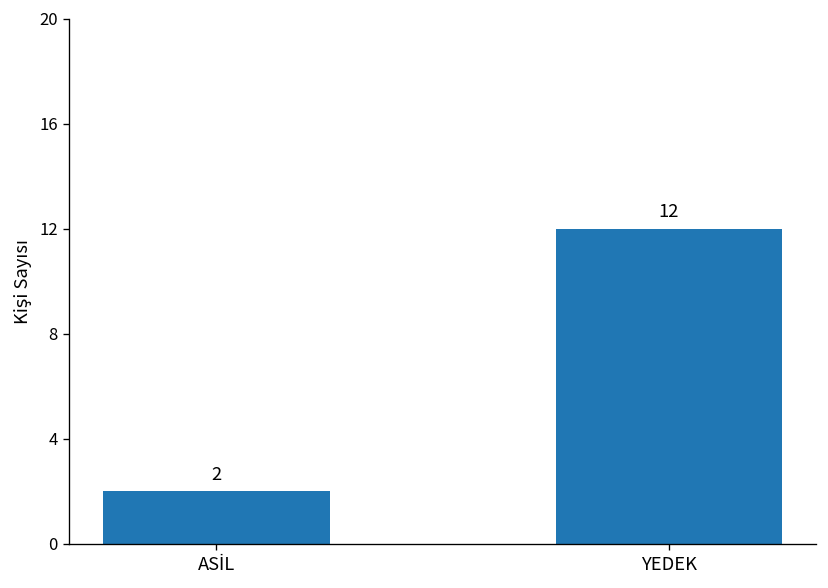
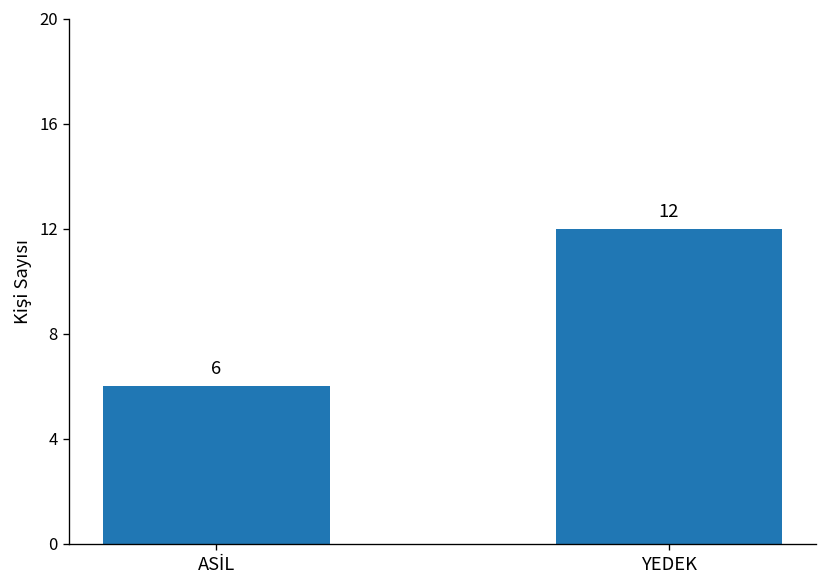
ASİL: 2 -> 6
